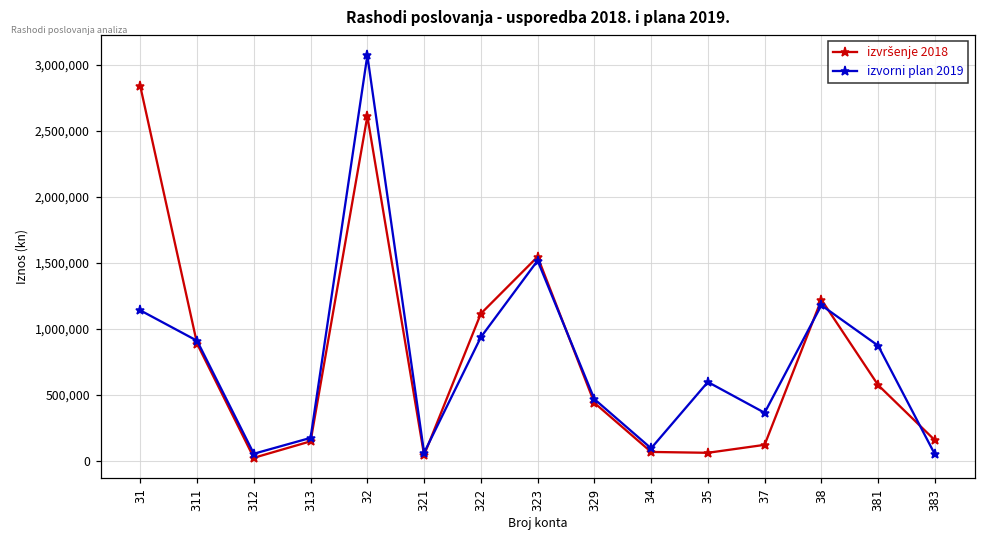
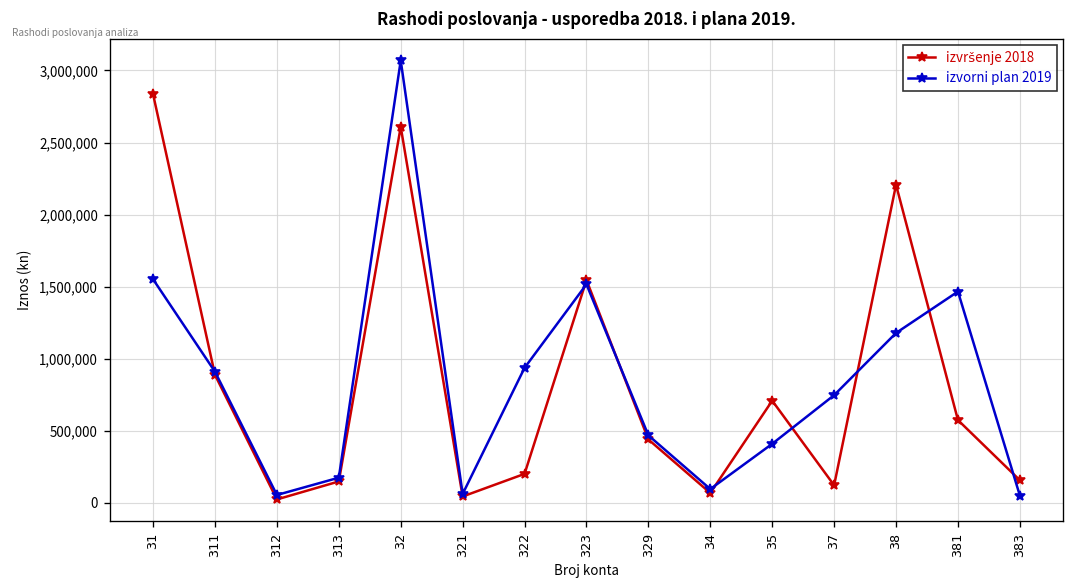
izvorni plan 2019, 31: 1,140,000 -> 1,550,000
izvršenje 2018, 322: 1,120,000 -> 200,000
izvršenje 2018, 35: 60,000 -> 710,000
izvorni plan 2019, 35: 600,000 -> 410,000
izvorni plan 2019, 37: 370,000 -> 750,000
izvršenje 2018, 38: 1,220,000 -> 2,210,000
izvorni plan 2019, 381: 870,000 -> 1,470,000
